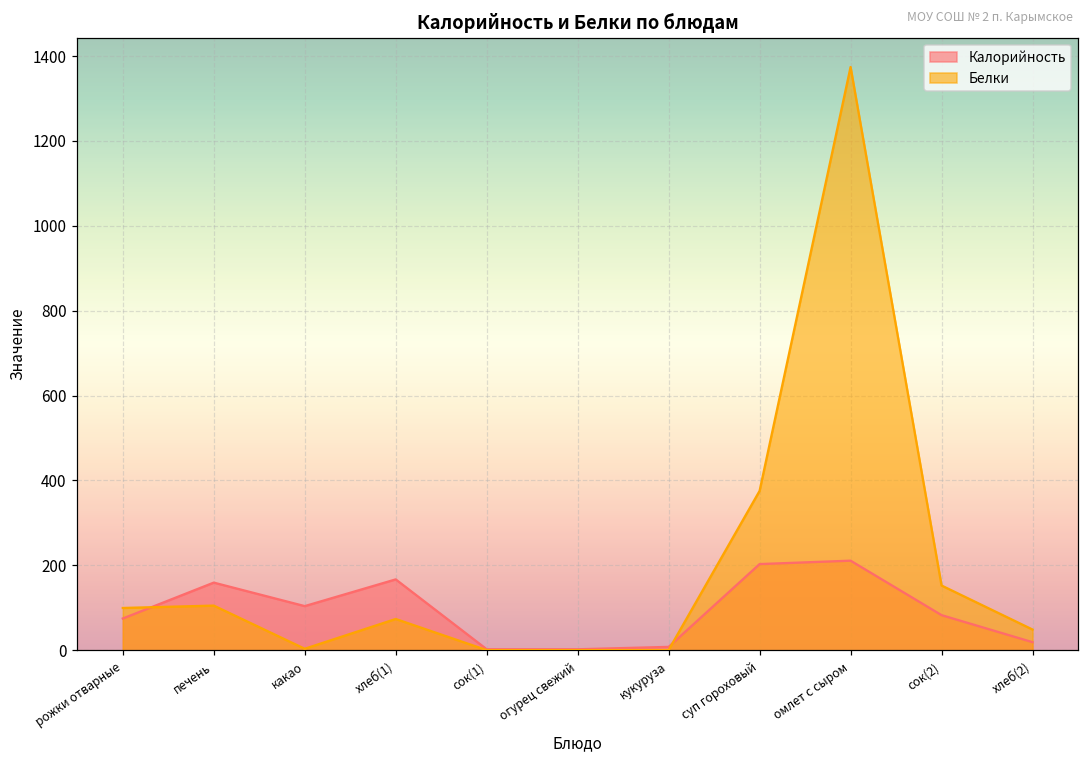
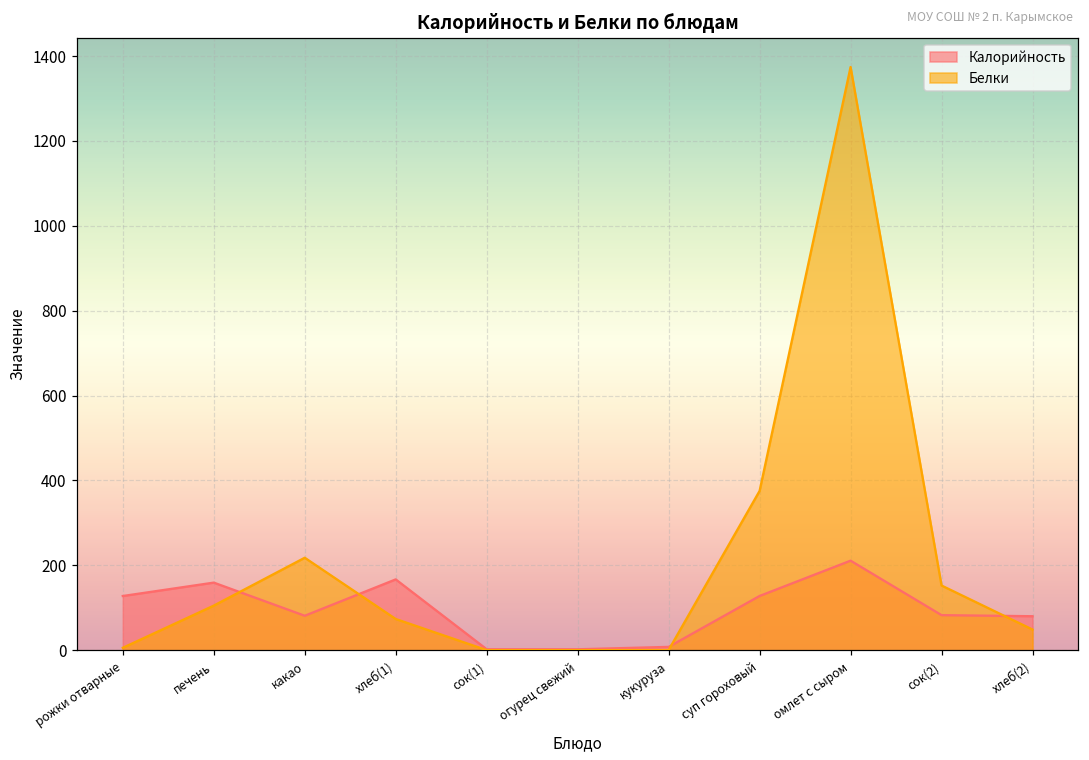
Калорийность, рожки отварные: 70 -> 130
Белки, рожки отварные: 100 -> 10
Калорийность, какао: 100 -> 80
Белки, какао: 0 -> 220
Калорийность, суп гороховый: 200 -> 130
Калорийность, хлеб(2): 20 -> 80
